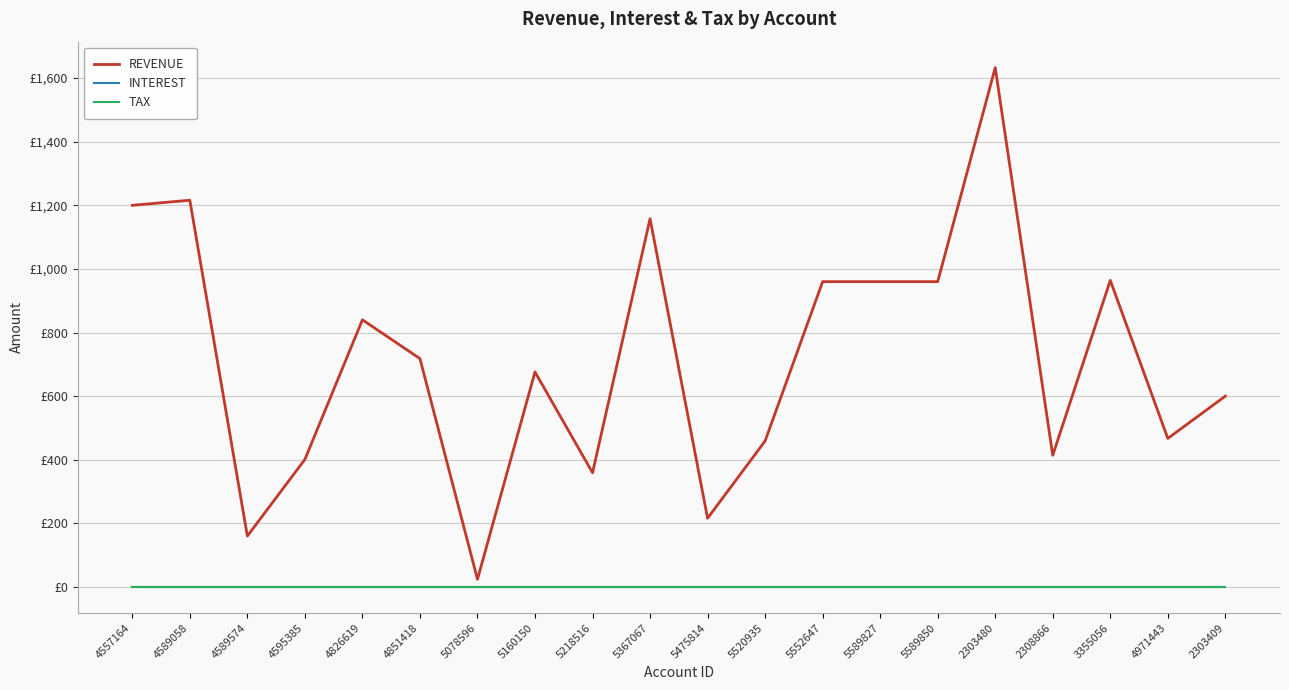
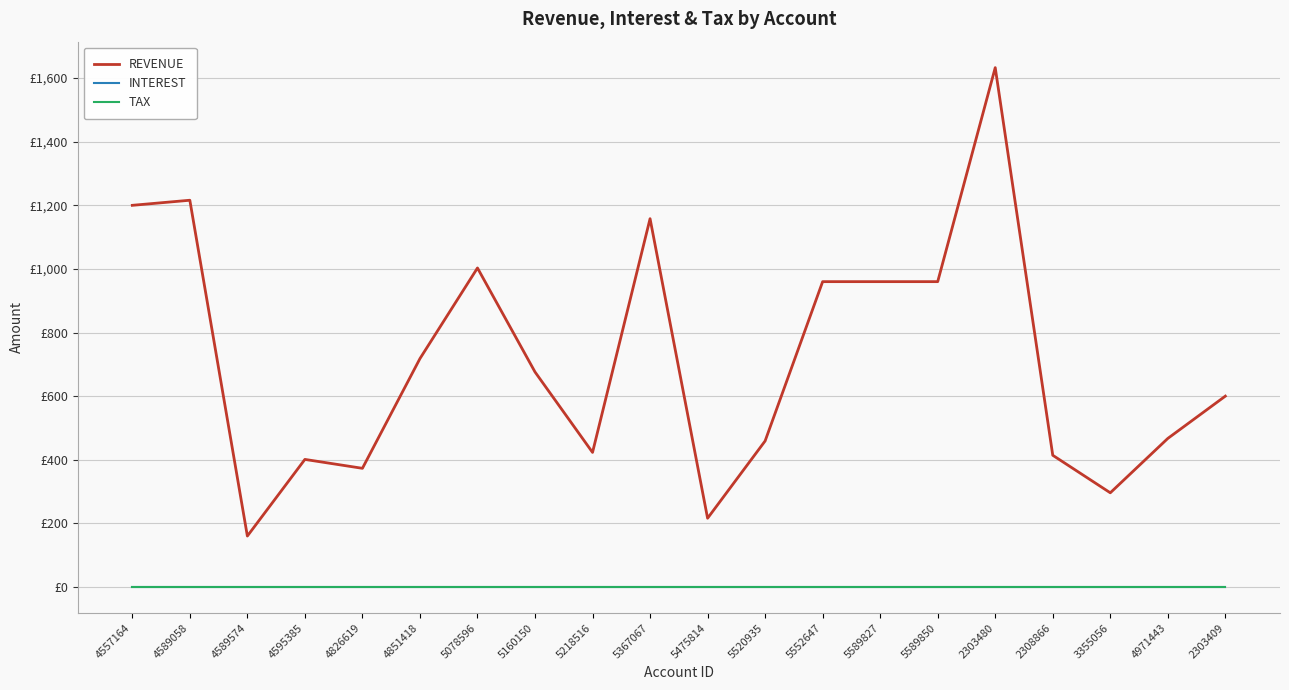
REVENUE, 4826619: £840 -> £370
REVENUE, 5078596: £20 -> £1,000
REVENUE, 5218516: £360 -> £420
REVENUE, 3355056: £960 -> £300
